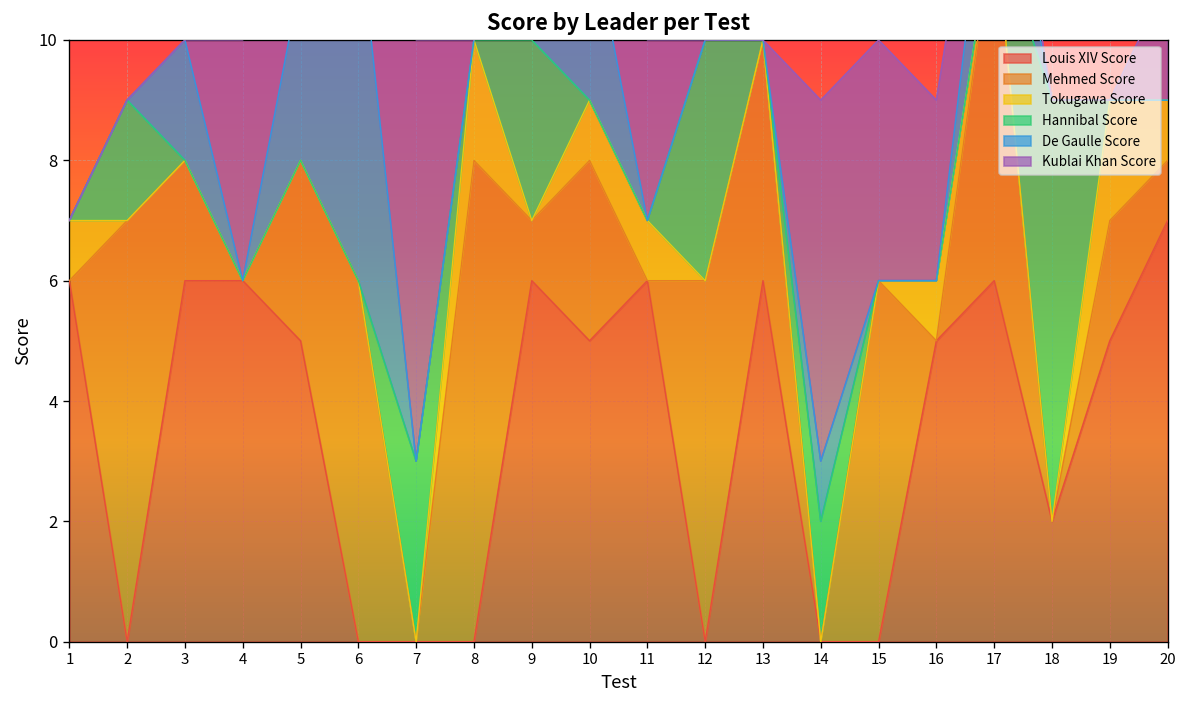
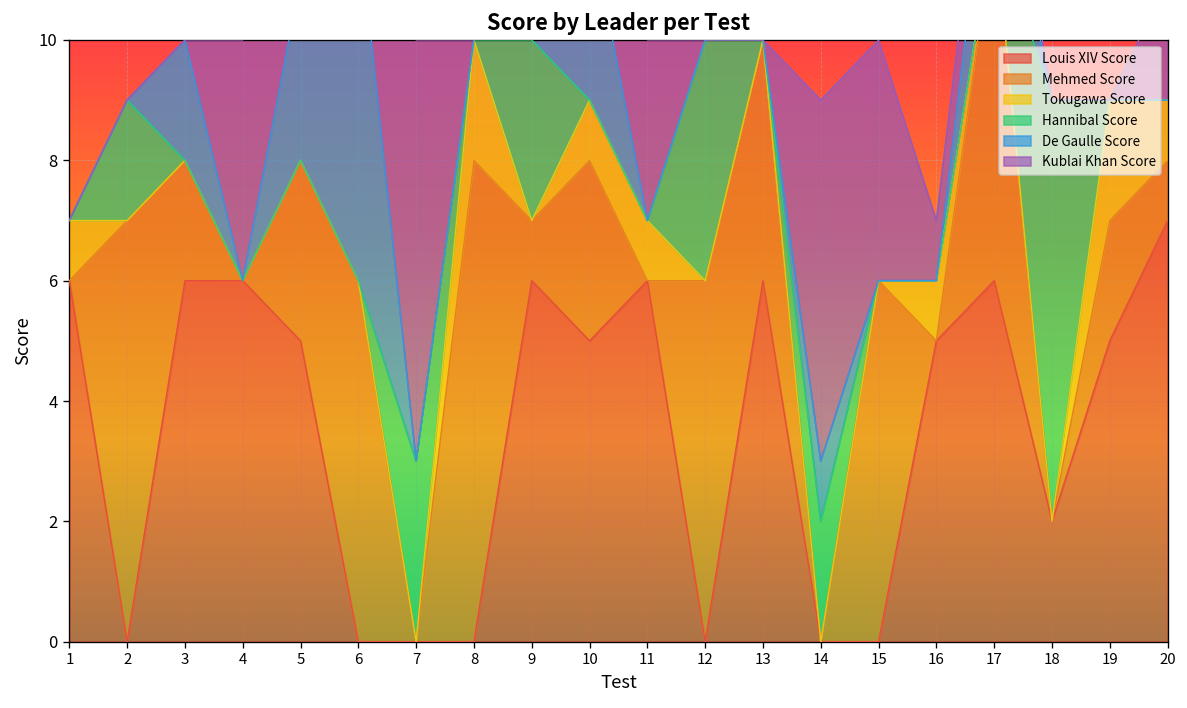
Kublai Khan Score, 16: 3 -> 1
